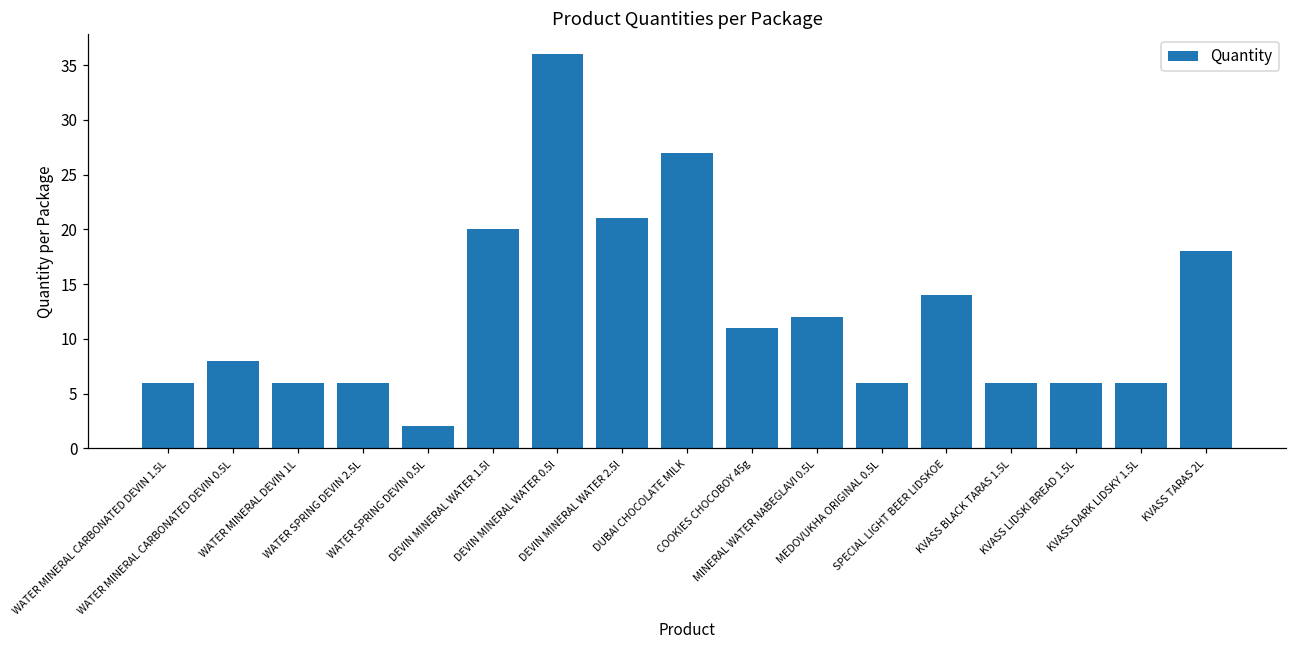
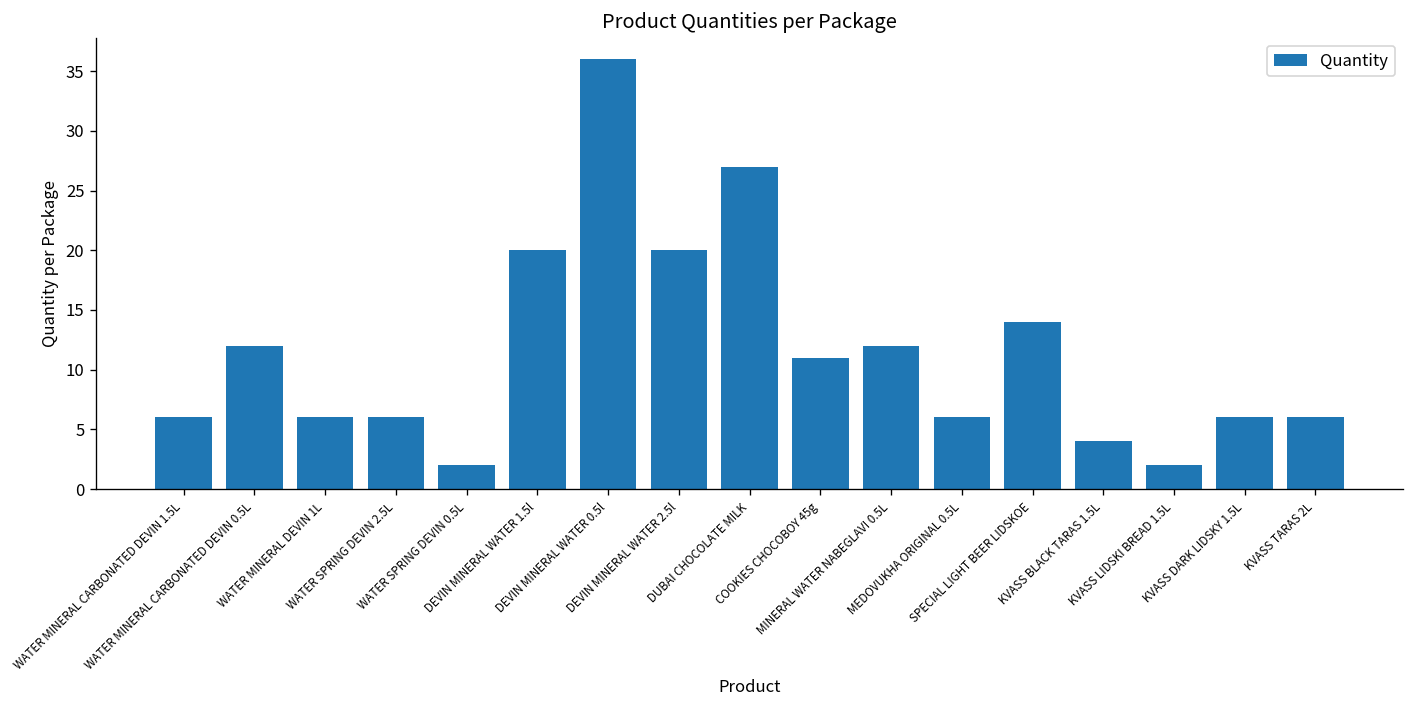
WATER MINERAL CARBONATED DEVIN 0.5L: 8 -> 12
DEVIN MINERAL WATER 2.5l: 21 -> 20
KVASS BLACK TARAS 1.5L: 6 -> 4
KVASS LIDSKI BREAD 1.5L: 6 -> 2
KVASS TARAS 2L: 18 -> 6
